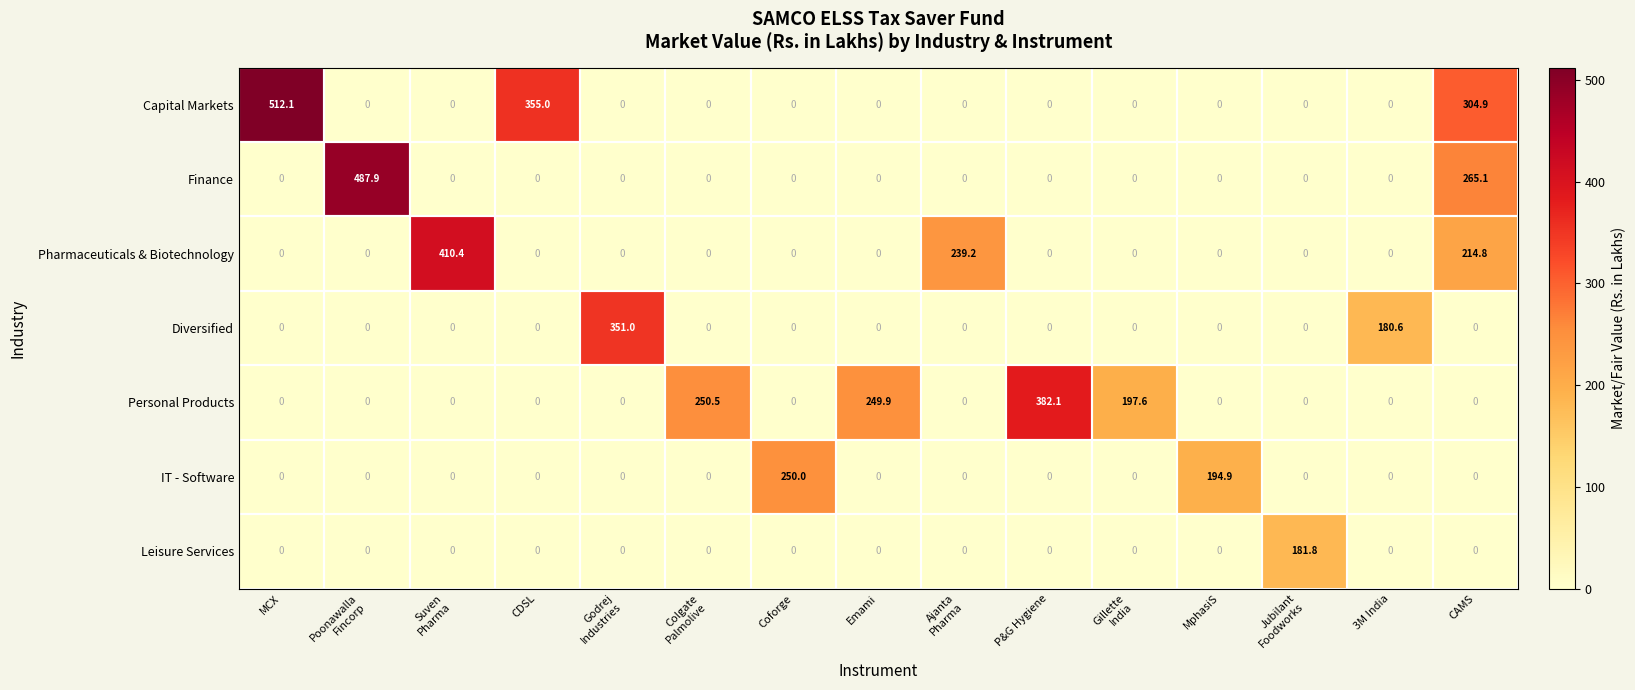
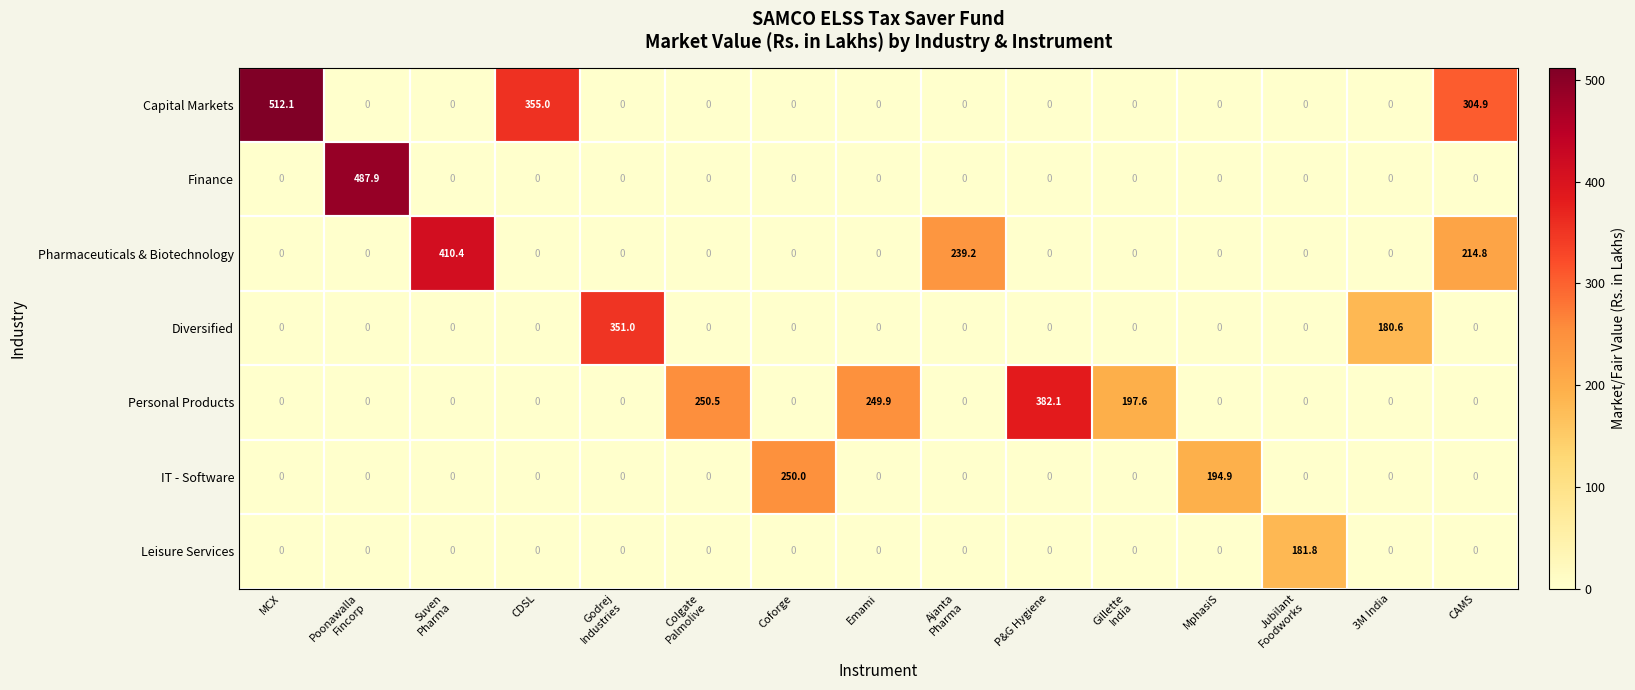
Finance, CAMS: 265.1 -> 0
